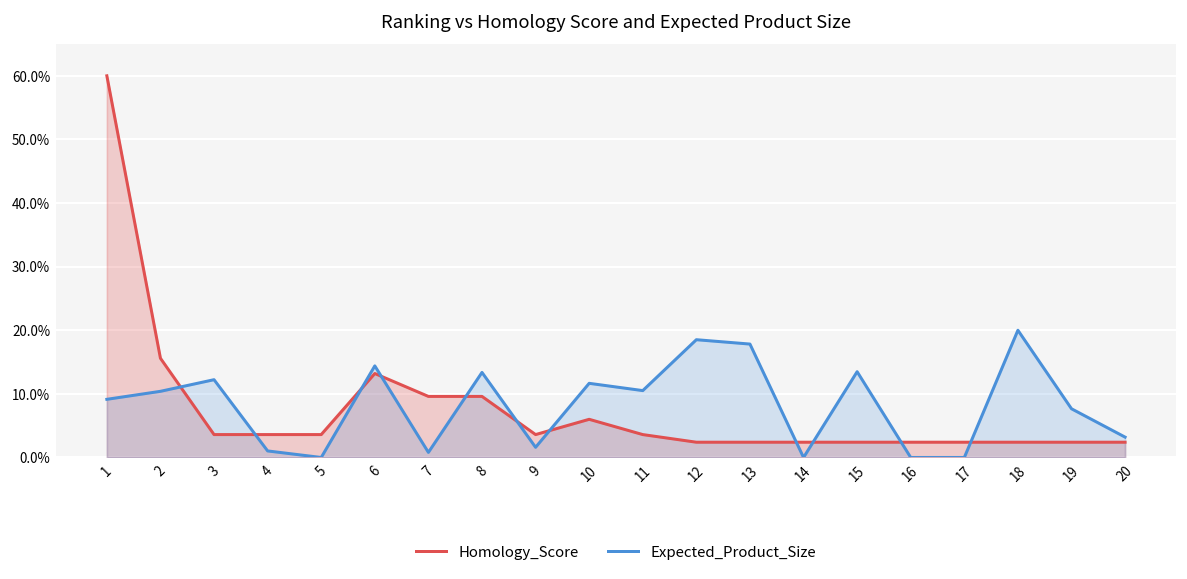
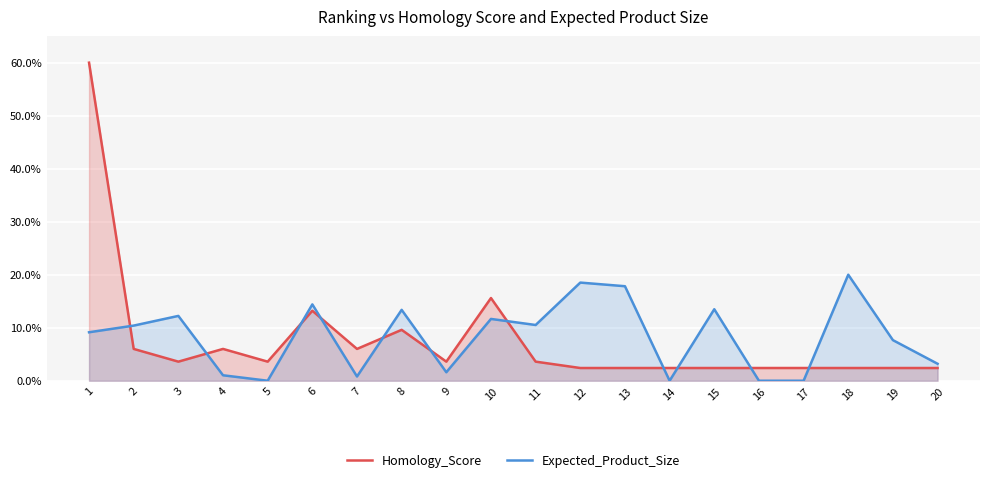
Homology_Score, 2: 16% -> 6%
Homology_Score, 4: 4% -> 6%
Homology_Score, 7: 10% -> 6%
Homology_Score, 10: 6% -> 16%
